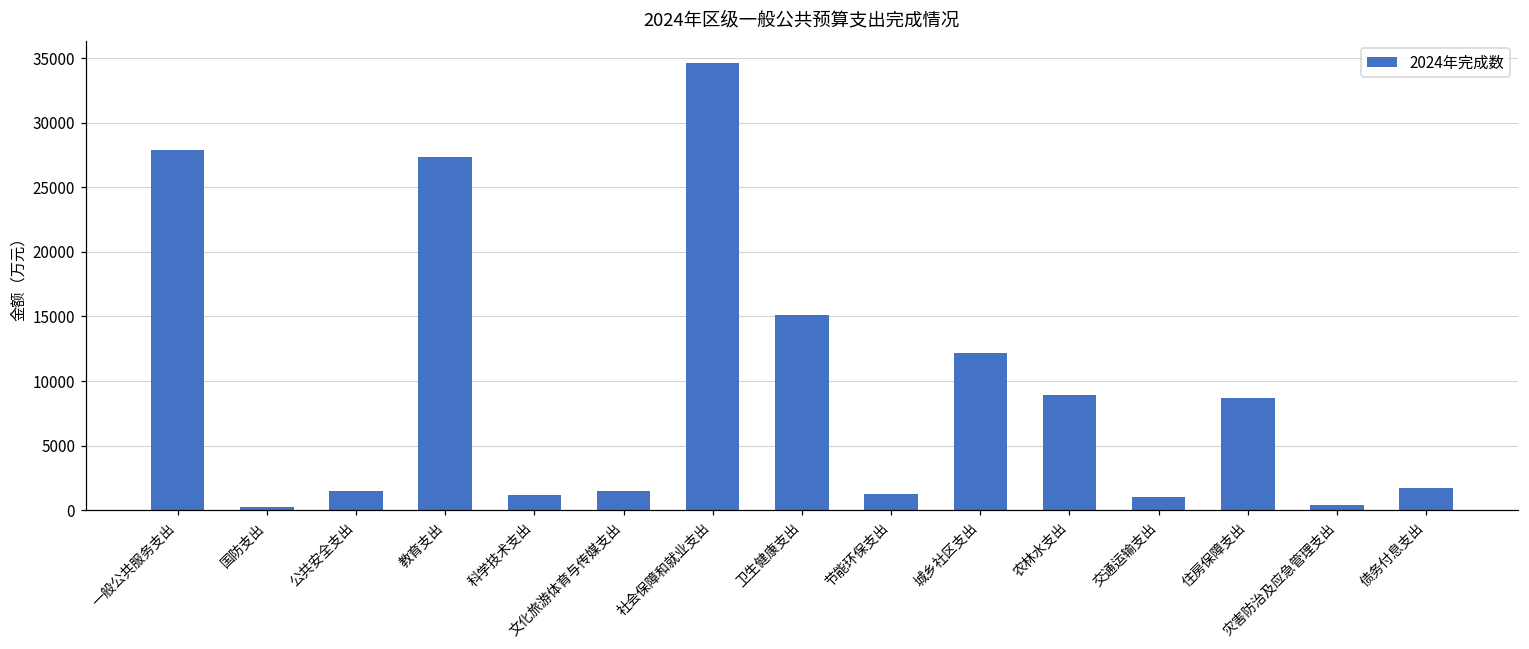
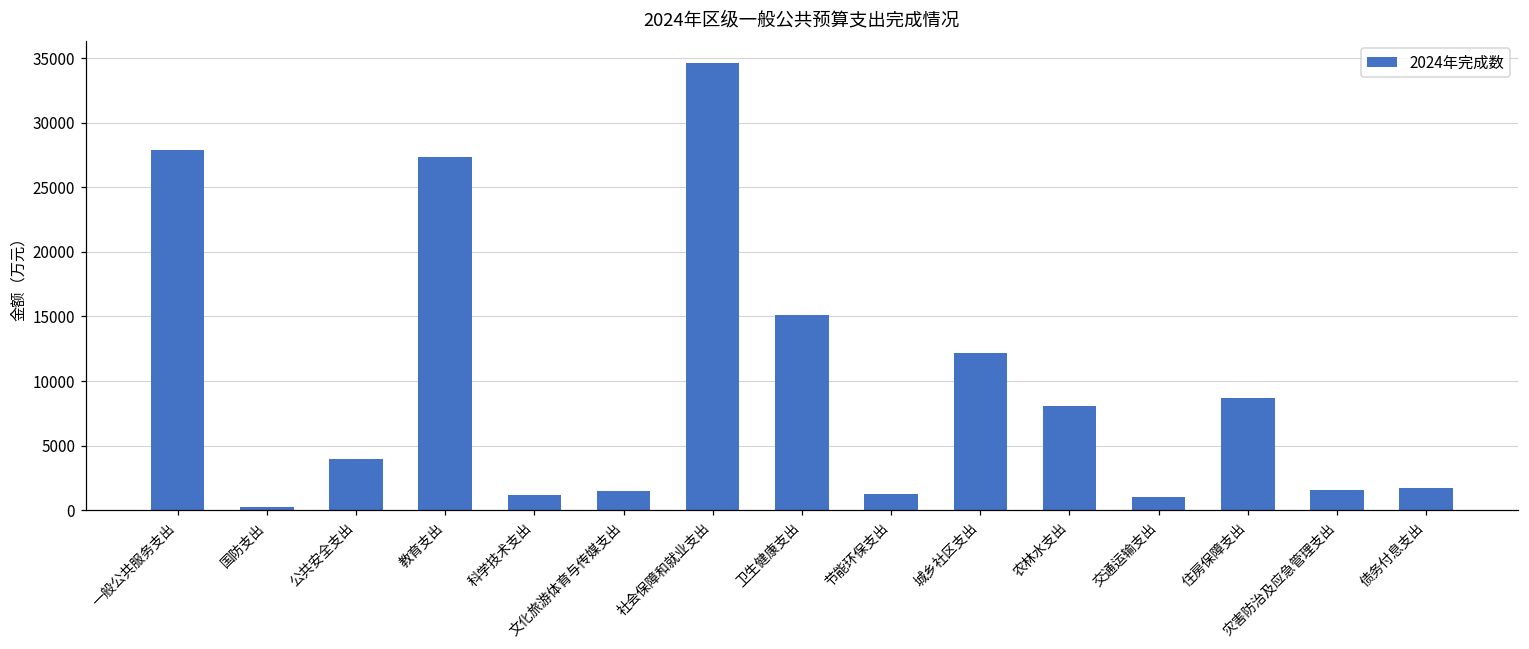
公共安全支出: 1500 -> 3900
农林水支出: 8900 -> 8100
灾害防治及应急管理支出: 400 -> 1600
